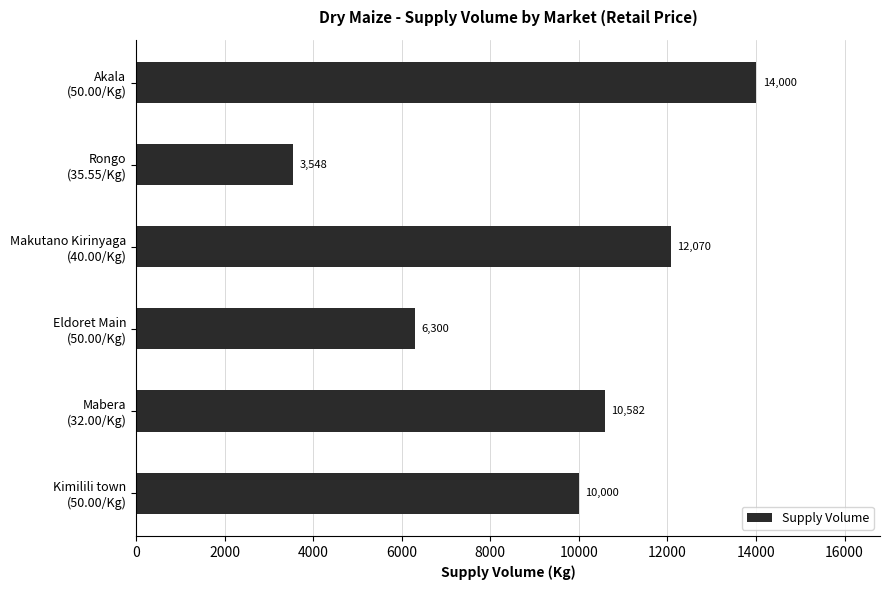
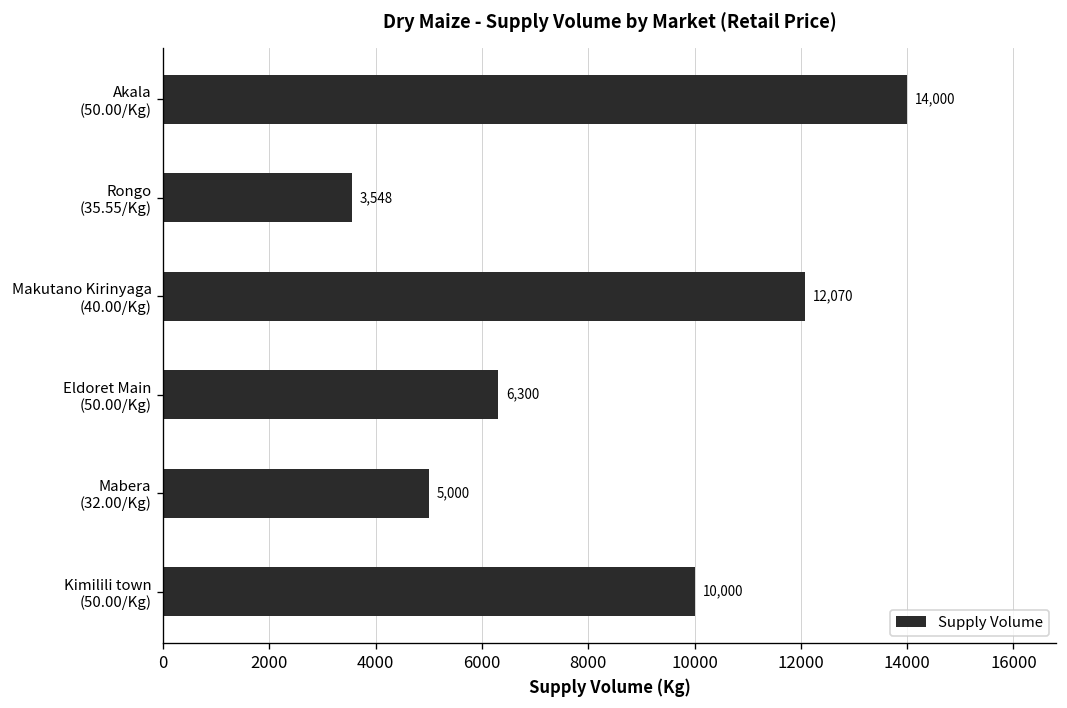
Mabera (32.00/Kg): 10,582 -> 5,000
